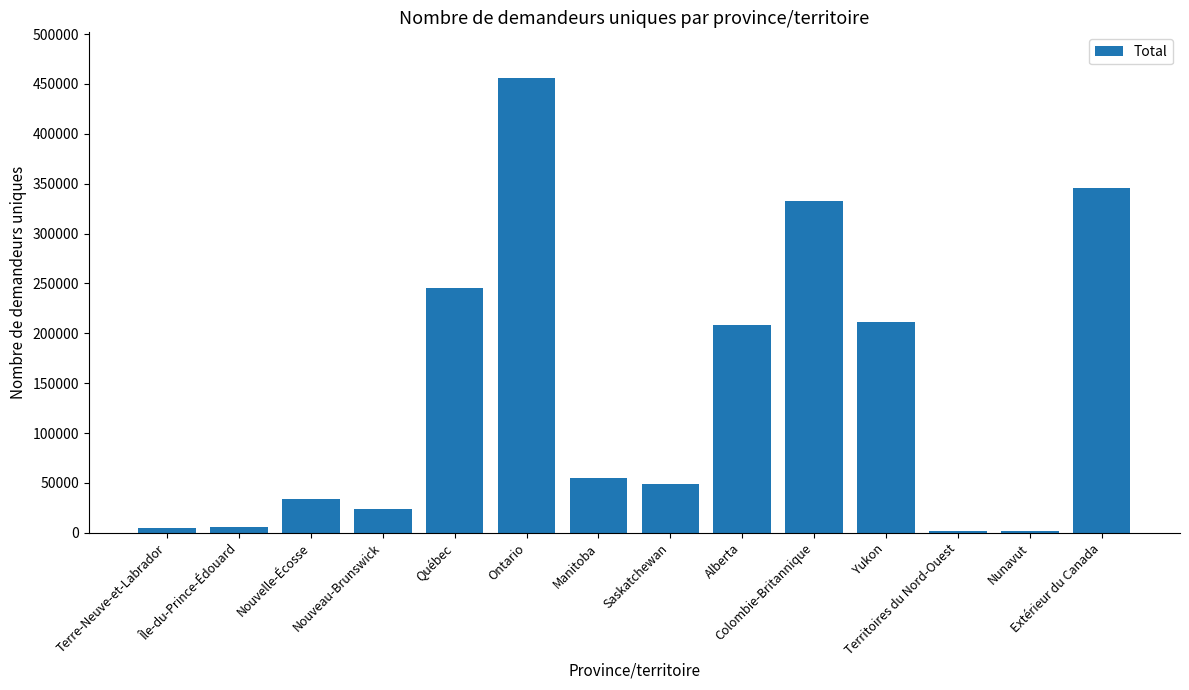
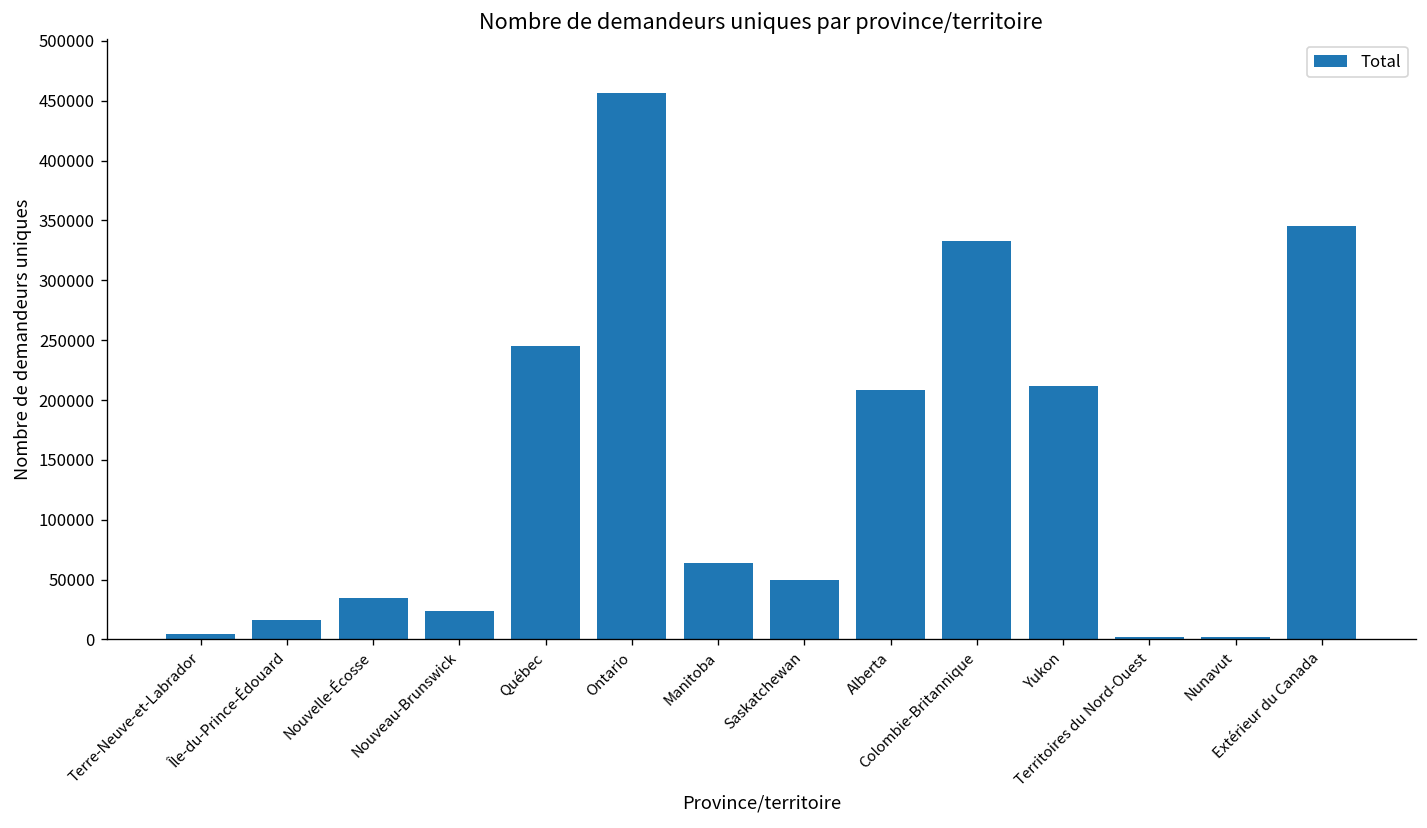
Île-du-Prince-Édouard: 10000 -> 20000
Manitoba: 55000 -> 64000
